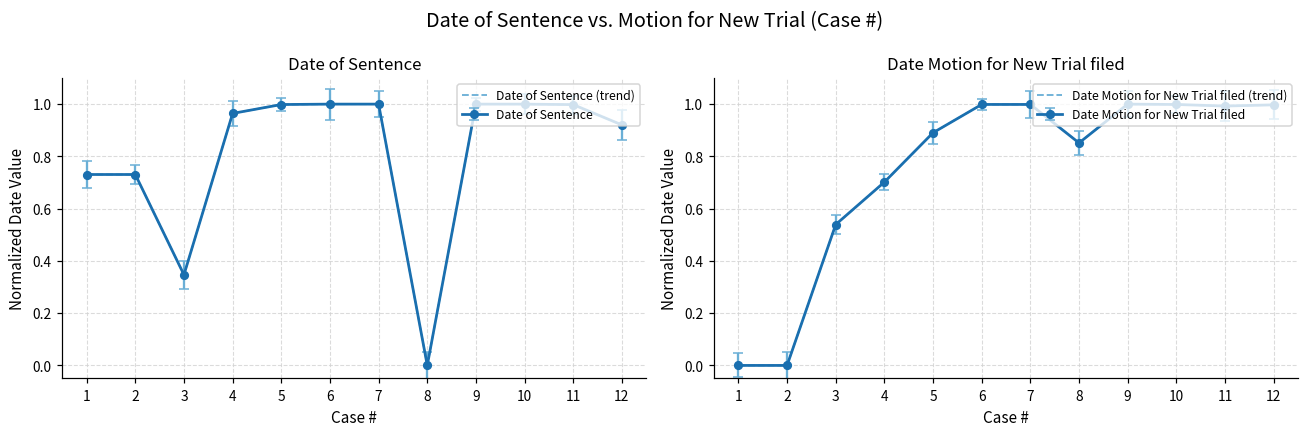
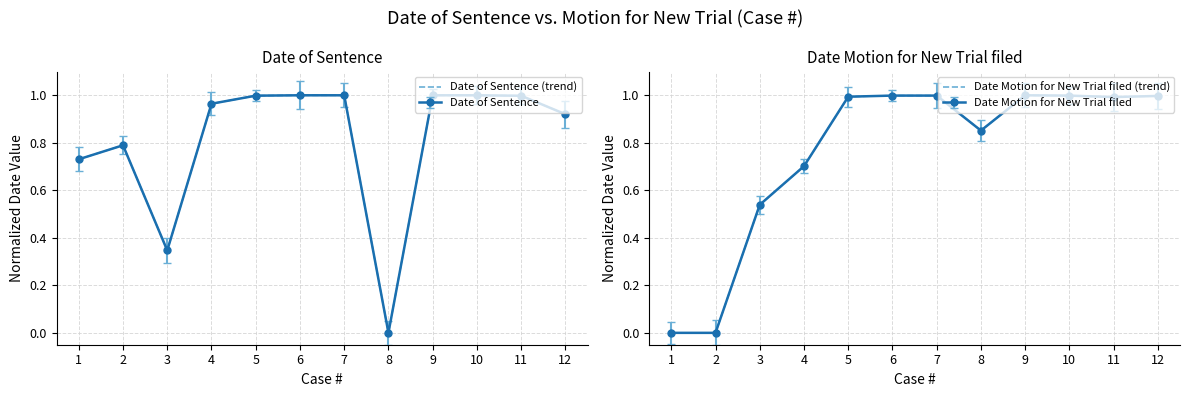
Date of Sentence, Date of Sentence (trend), 2: 0.73 -> 0.79
Date Motion for New Trial filed, Date Motion for New Trial filed (trend), 5: 0.89 -> 0.99
